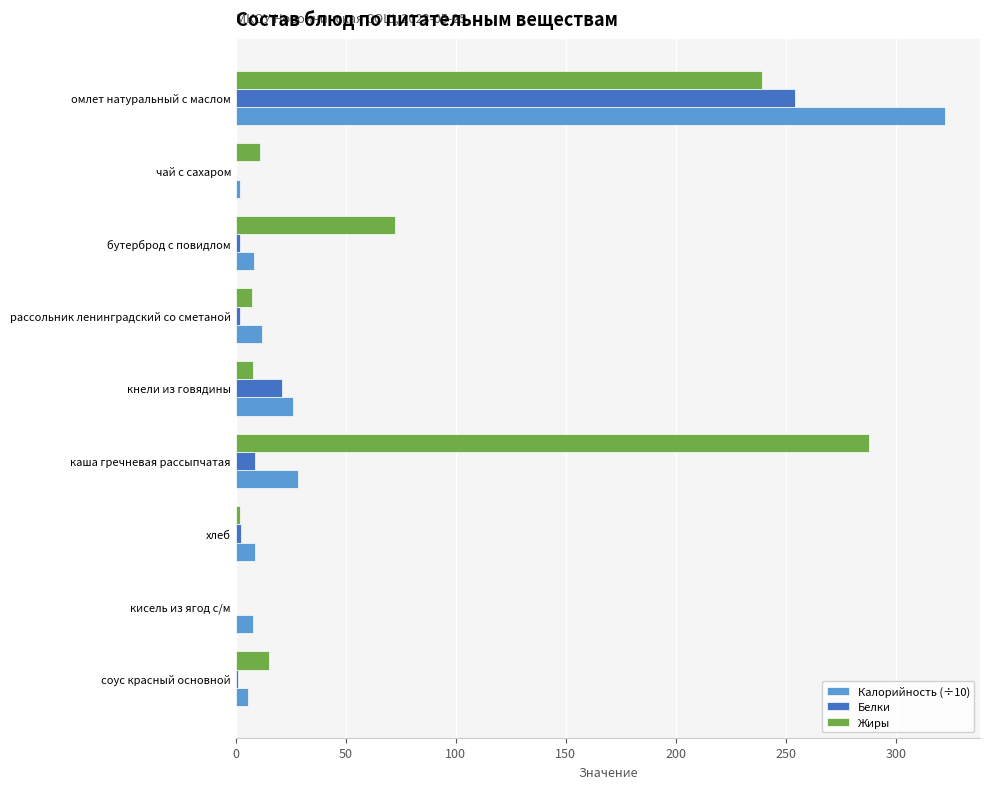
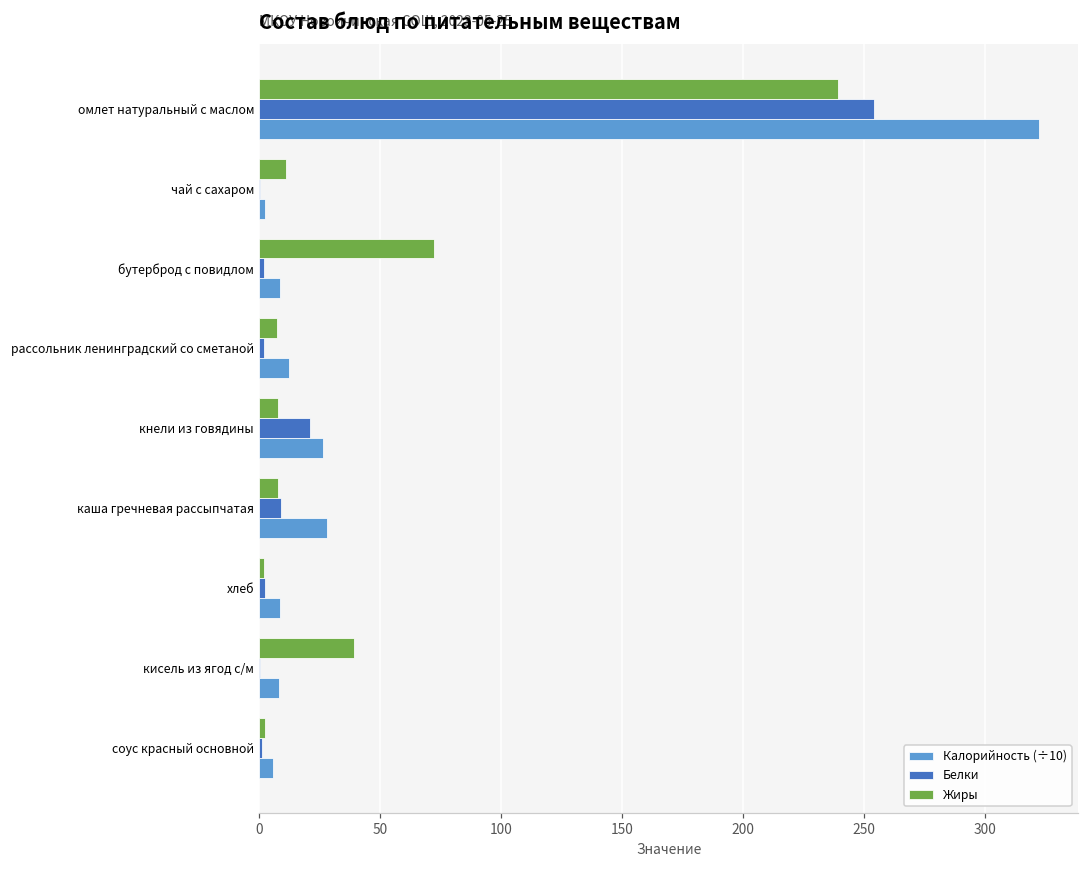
Жиры, каша гречневая рассыпчатая: 288 -> 8
Жиры, кисель из ягод с/м: 0 -> 39
Жиры, соус красный основной: 15 -> 2
